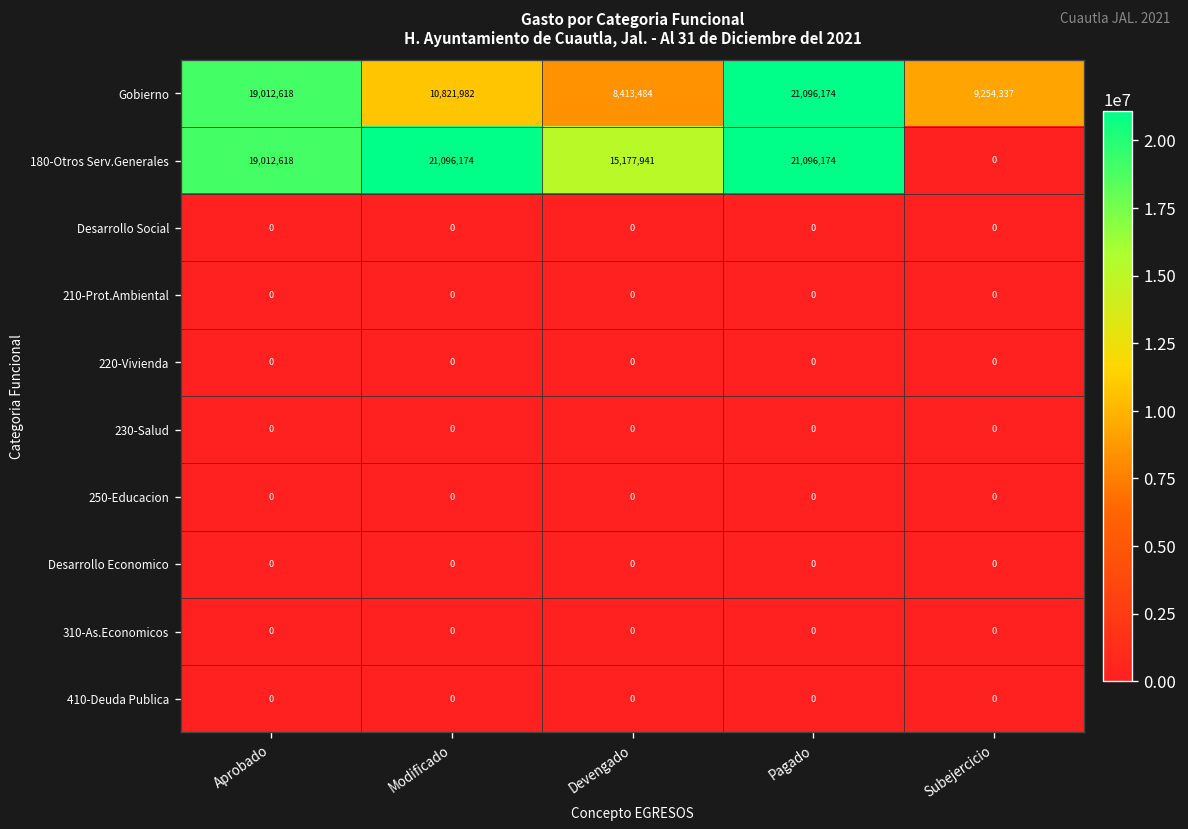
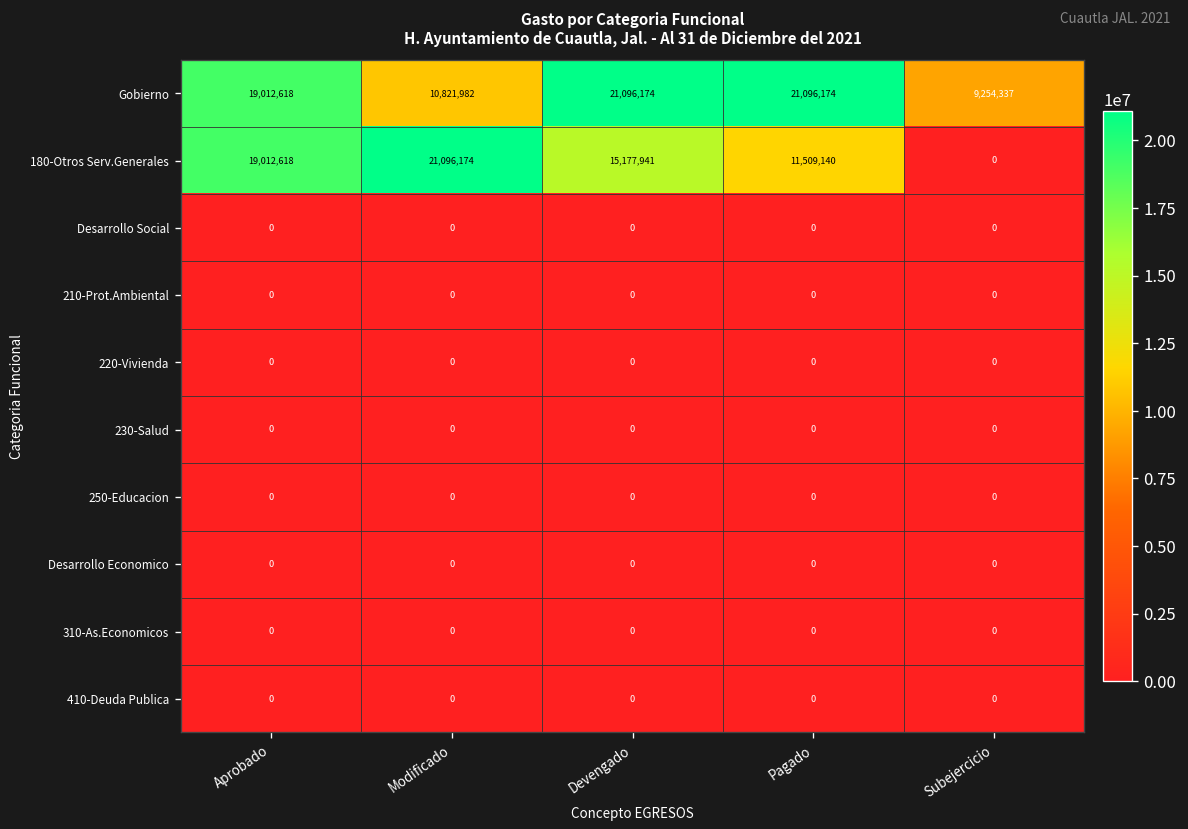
Gobierno, Devengado: 8,413,484 -> 21,096,174
180-Otros Serv.Generales, Pagado: 21,096,174 -> 11,509,140
